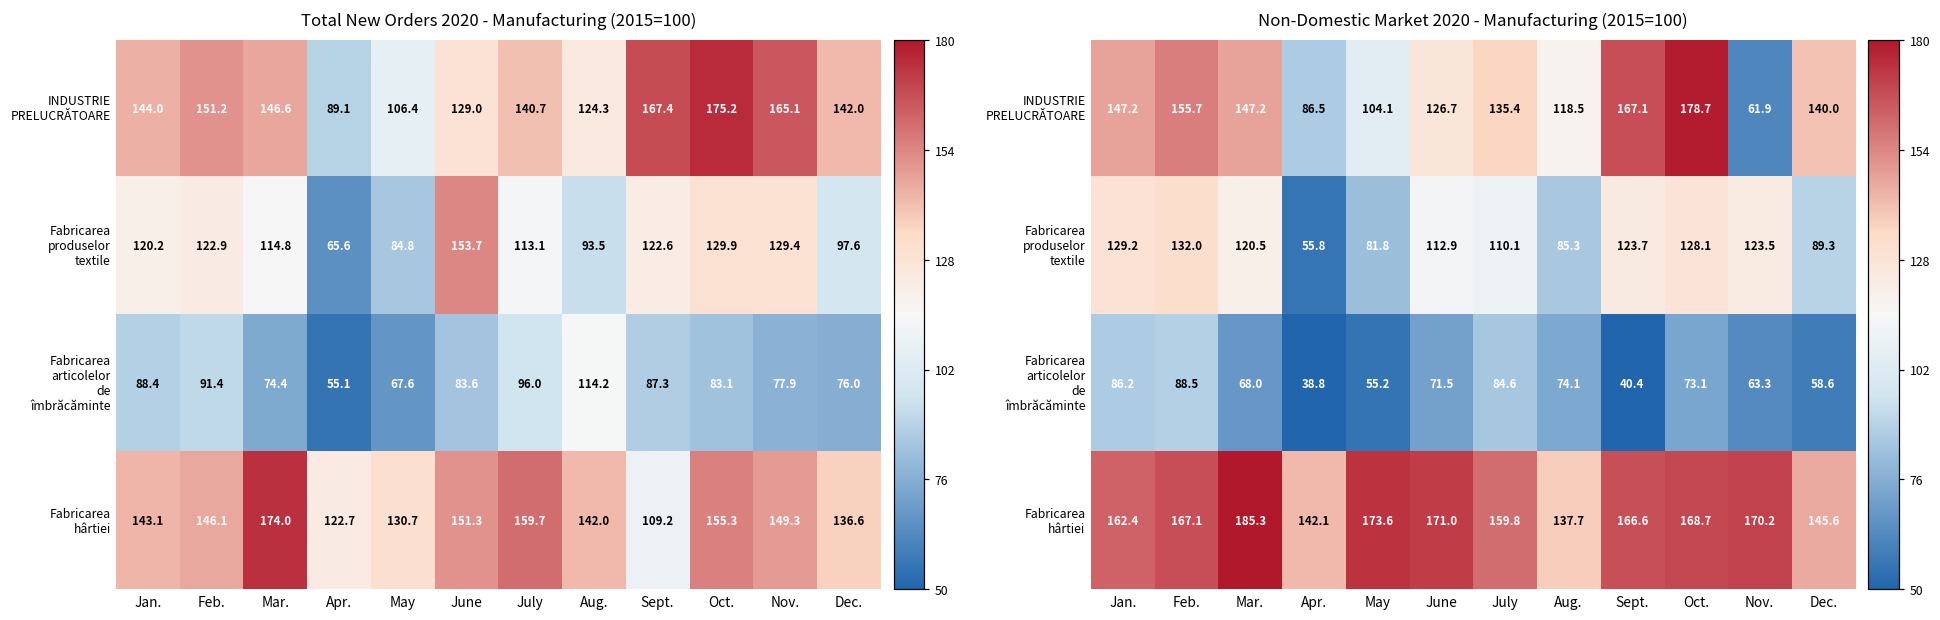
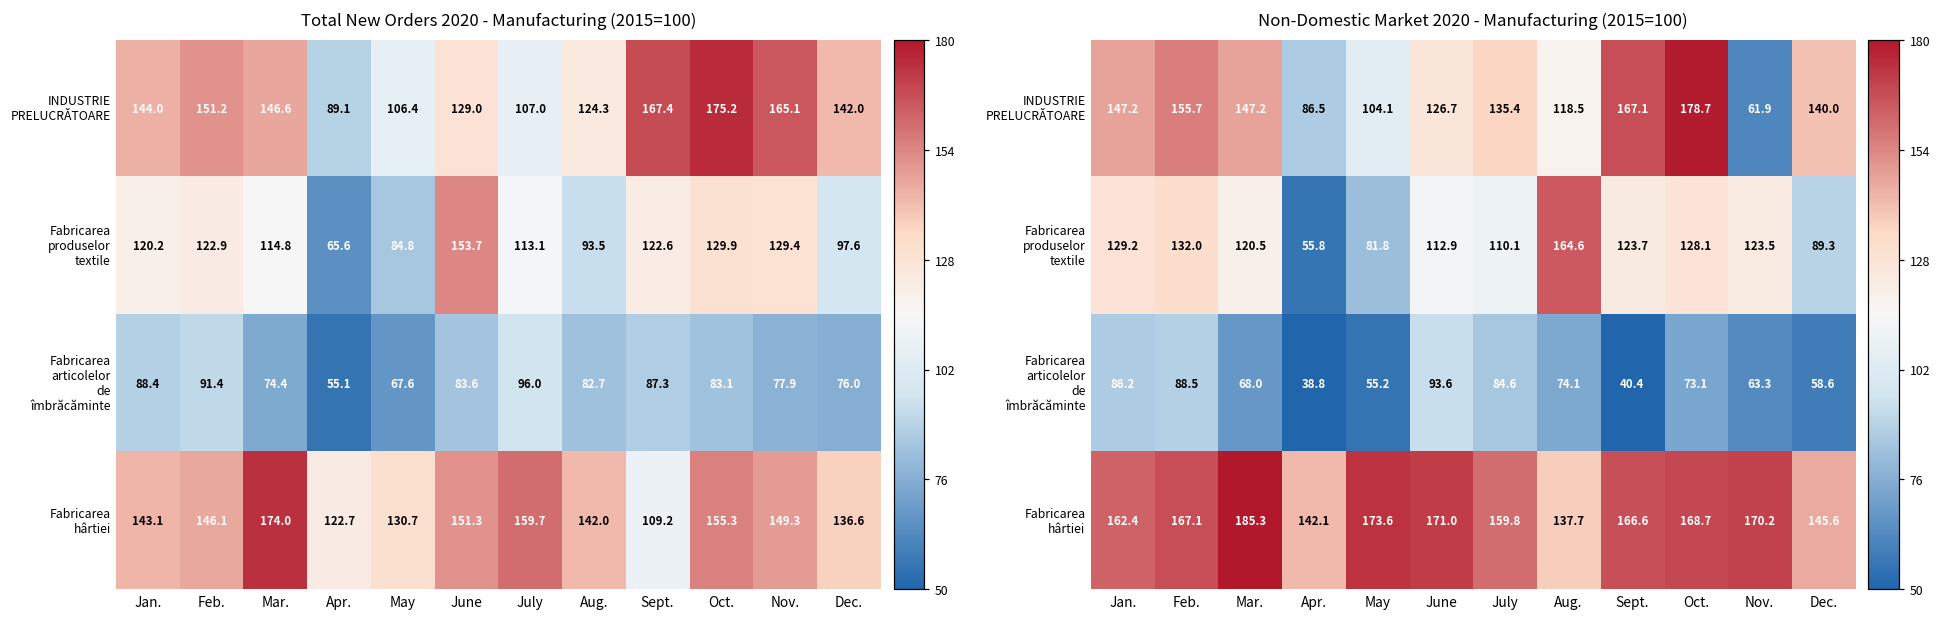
Total New Orders 2020 - Manufacturing (2015=100), INDUSTRIE PRELUCRĂTOARE, July: 140.7 -> 107.0
Total New Orders 2020 - Manufacturing (2015=100), Fabricarea articolelor de îmbrăcăminte, Aug.: 114.2 -> 82.7
Non-Domestic Market 2020 - Manufacturing (2015=100), Fabricarea produselor textile, Aug.: 85.3 -> 164.6
Non-Domestic Market 2020 - Manufacturing (2015=100), Fabricarea articolelor de îmbrăcăminte, June: 71.5 -> 93.6
